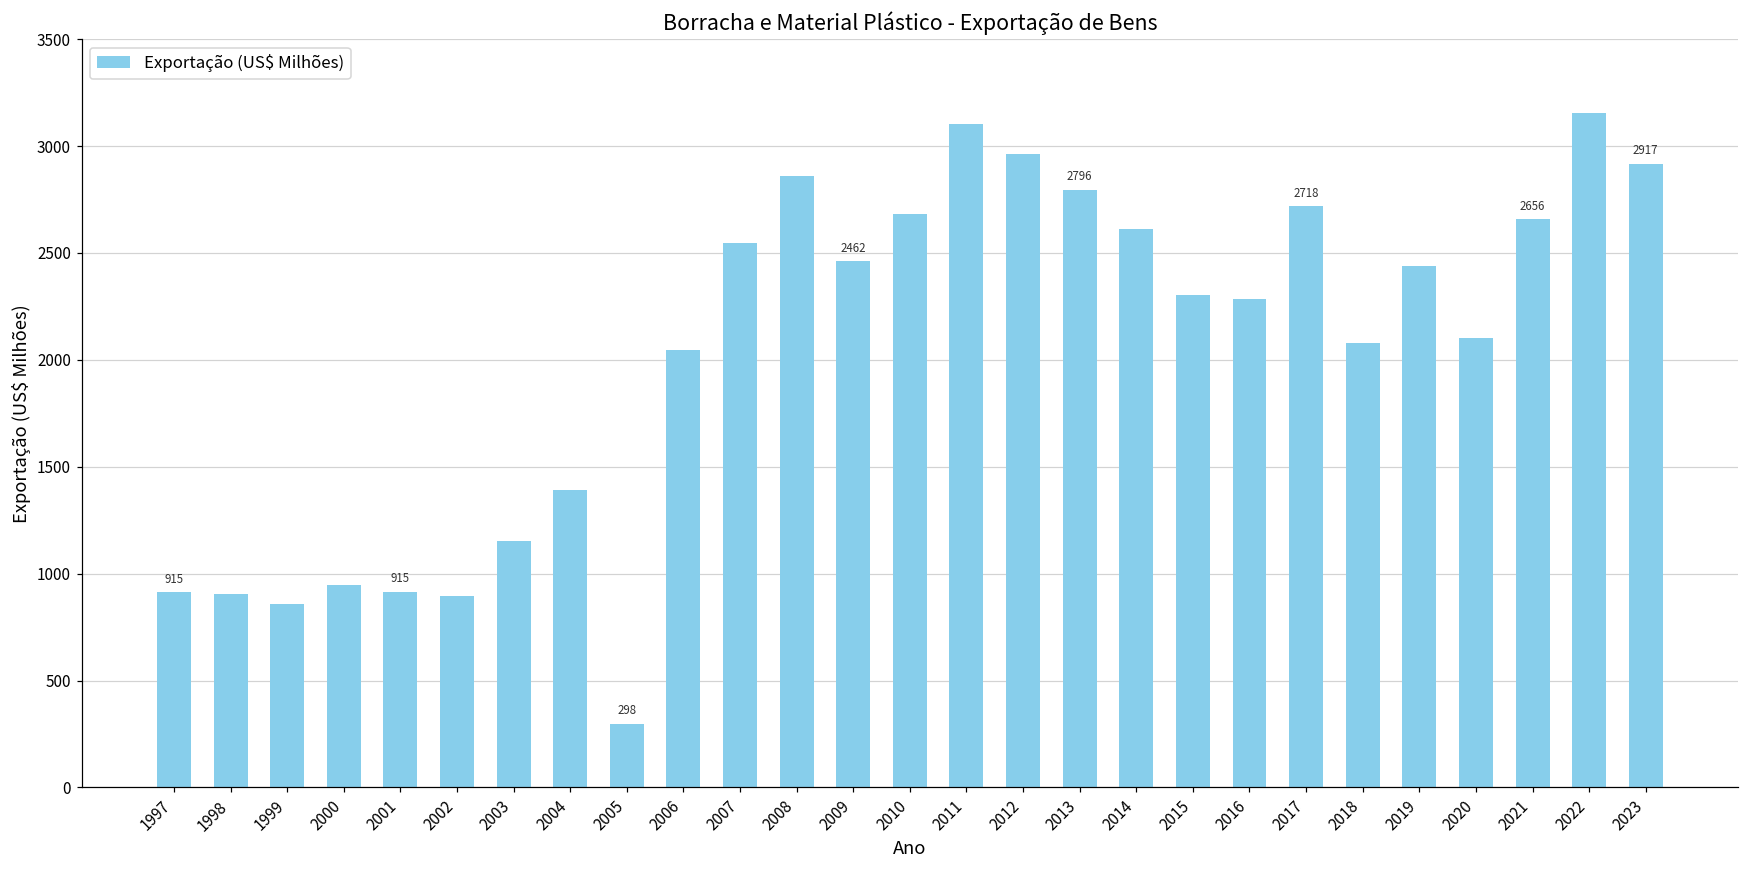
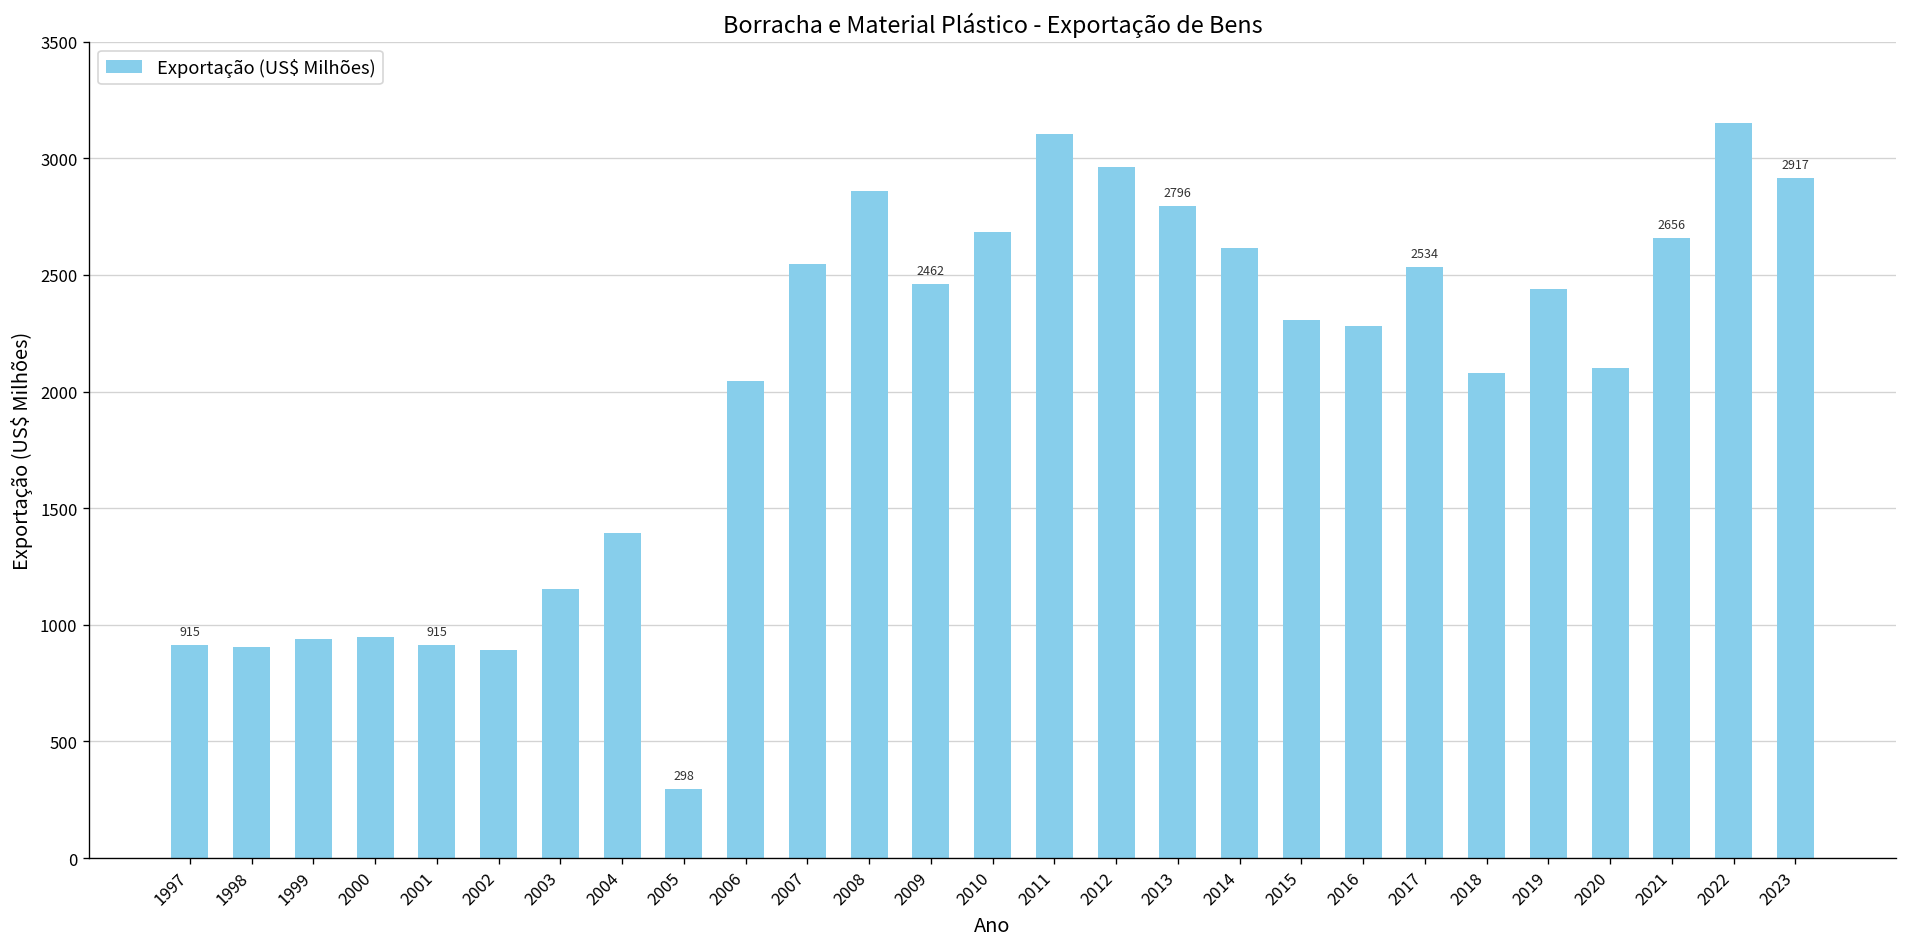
1999: 860 -> 940
2017: 2718 -> 2534
